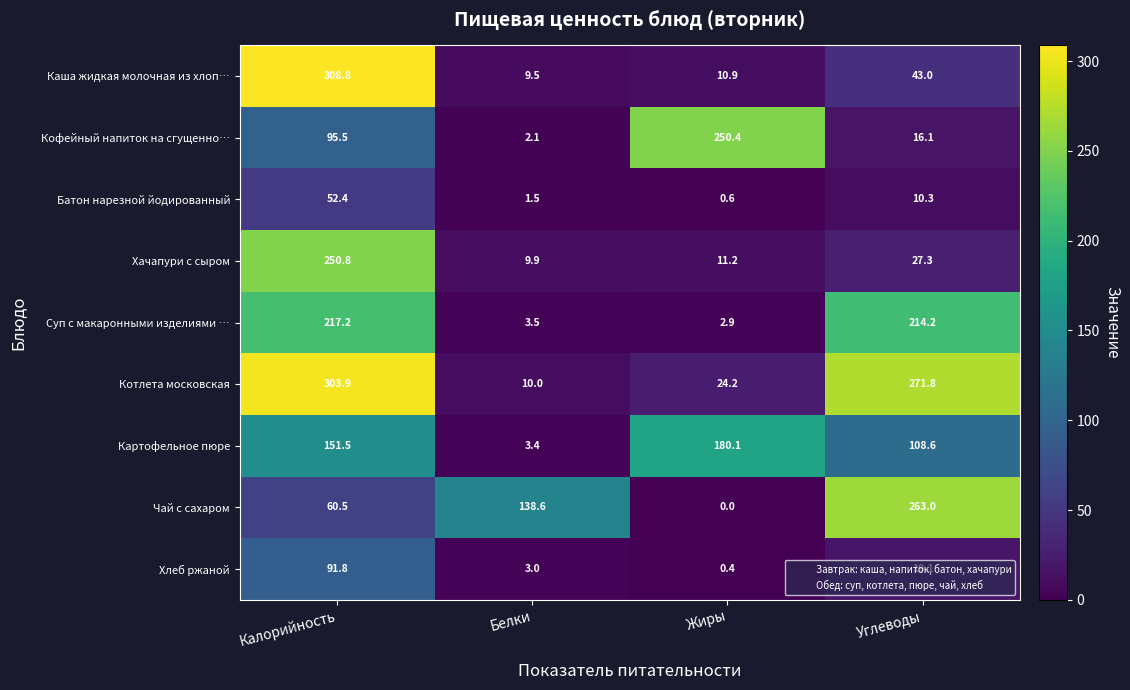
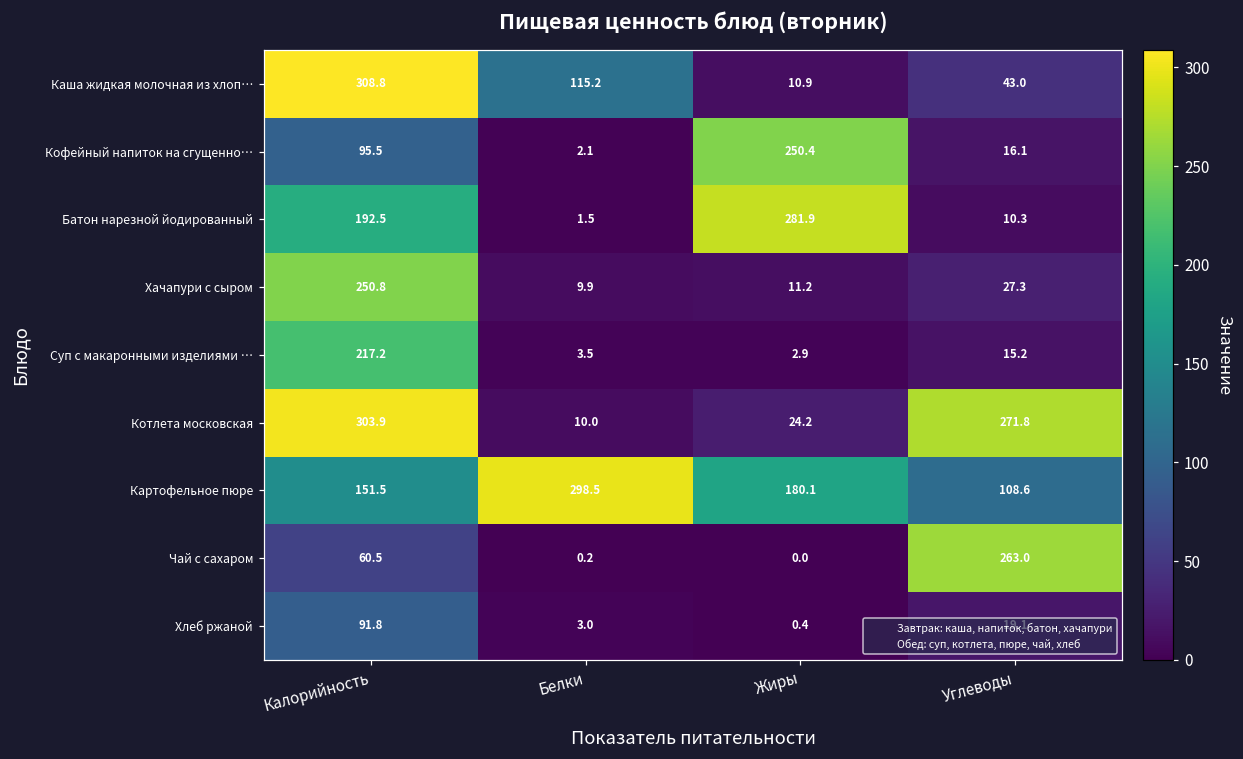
Каша жидкая молочная из хлоп…, Белки: 9.5 -> 115.2
Батон нарезной йодированный, Калорийность: 52.4 -> 192.5
Батон нарезной йодированный, Жиры: 0.6 -> 281.9
Суп с макаронными изделиями …, Углеводы: 214.2 -> 15.2
Картофельное пюре, Белки: 3.4 -> 298.5
Чай с сахаром, Белки: 138.6 -> 0.2
